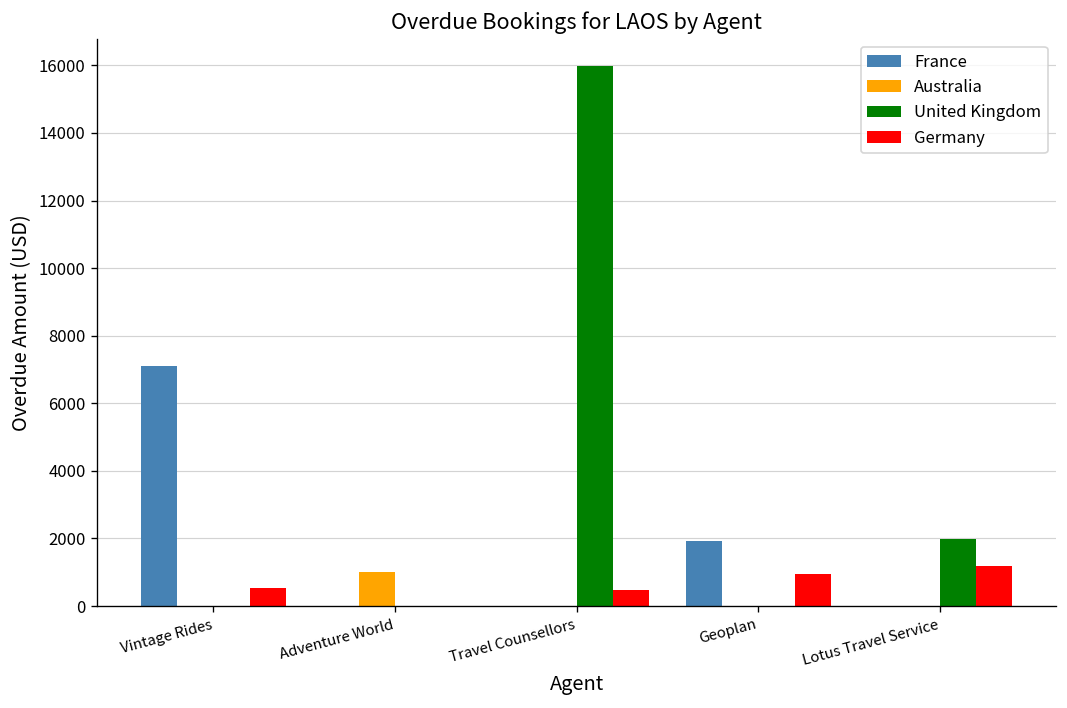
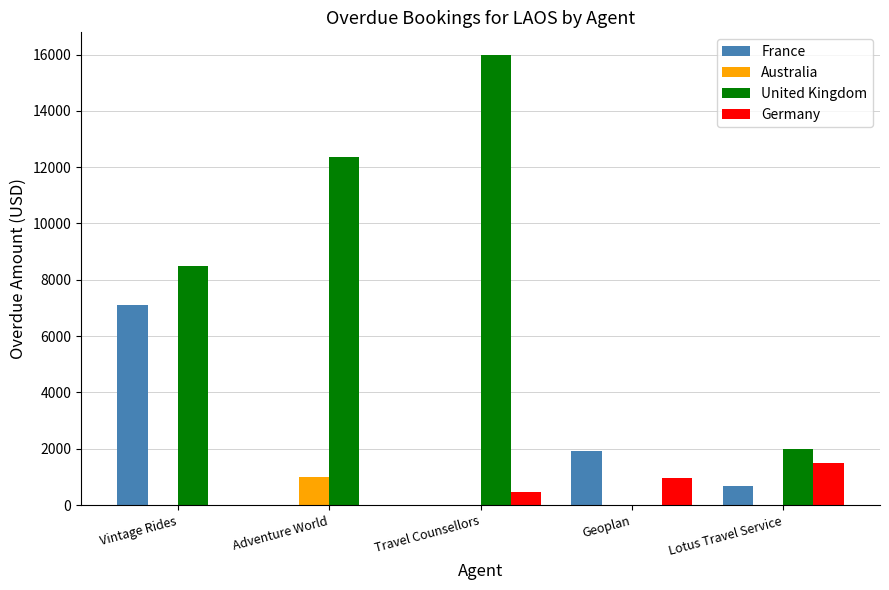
United Kingdom, Vintage Rides: 0 -> 8500
Germany, Vintage Rides: 500 -> 0
United Kingdom, Adventure World: 0 -> 12400
France, Lotus Travel Service: 0 -> 700
Germany, Lotus Travel Service: 1200 -> 1500
